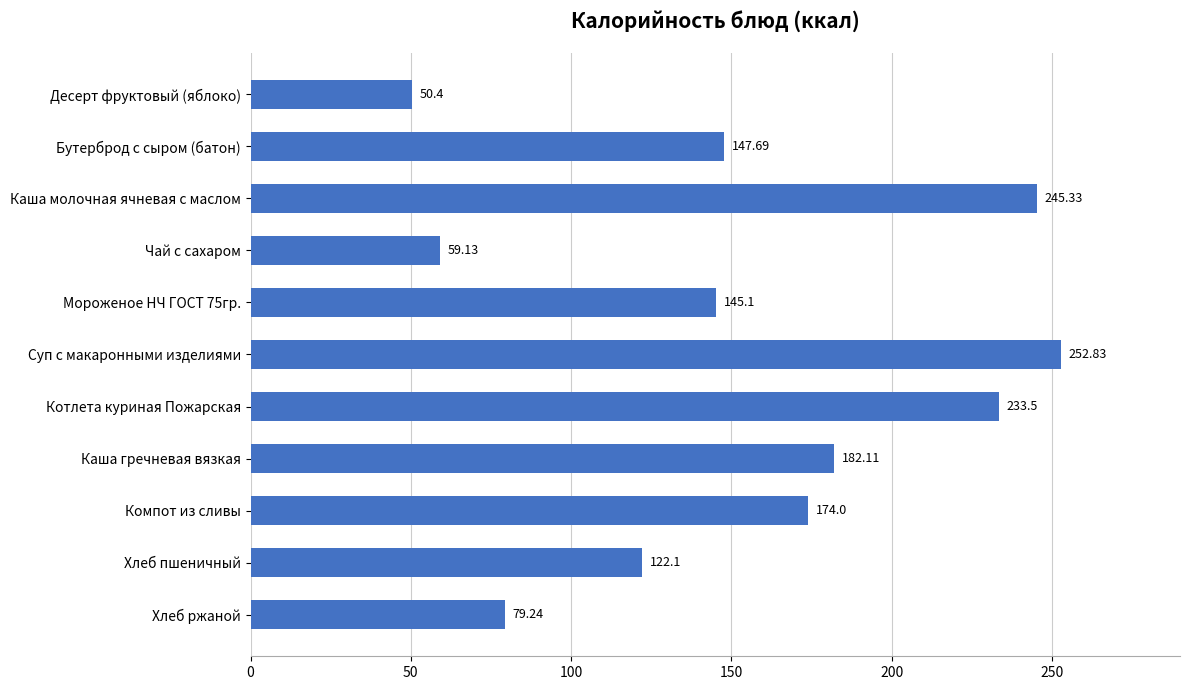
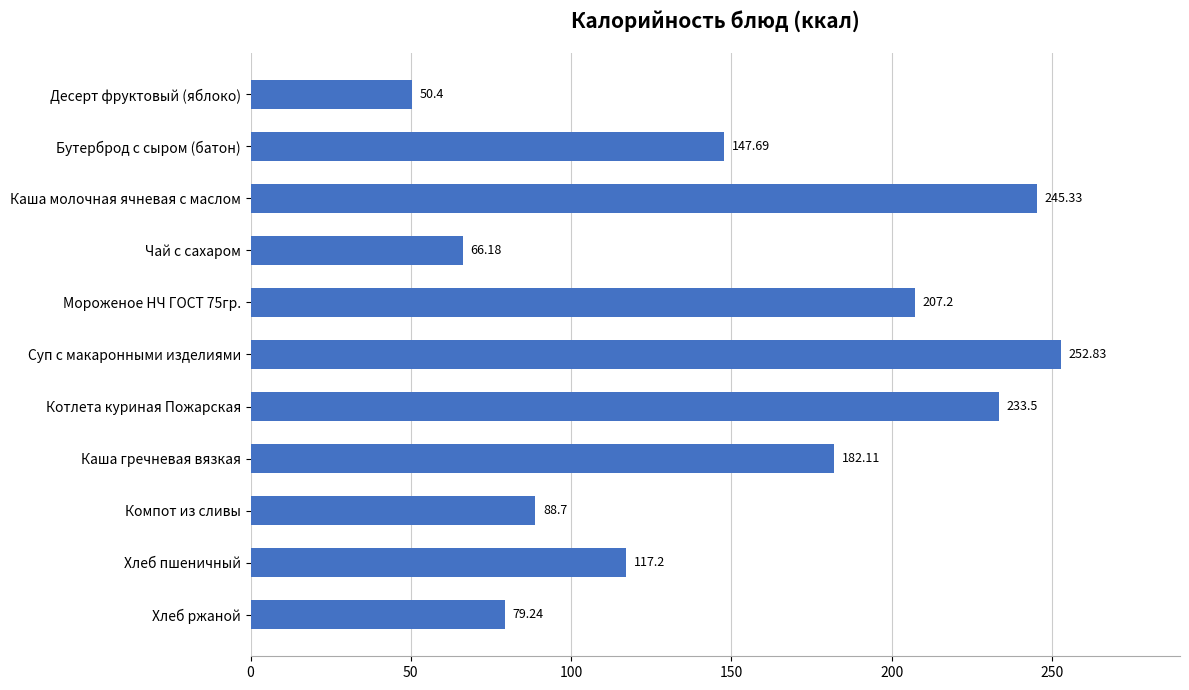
Чай с сахаром: 59.13 -> 66.18
Мороженое НЧ ГОСТ 75гр.: 145.1 -> 207.2
Компот из сливы: 174.0 -> 88.7
Хлеб пшеничный: 122.1 -> 117.2
